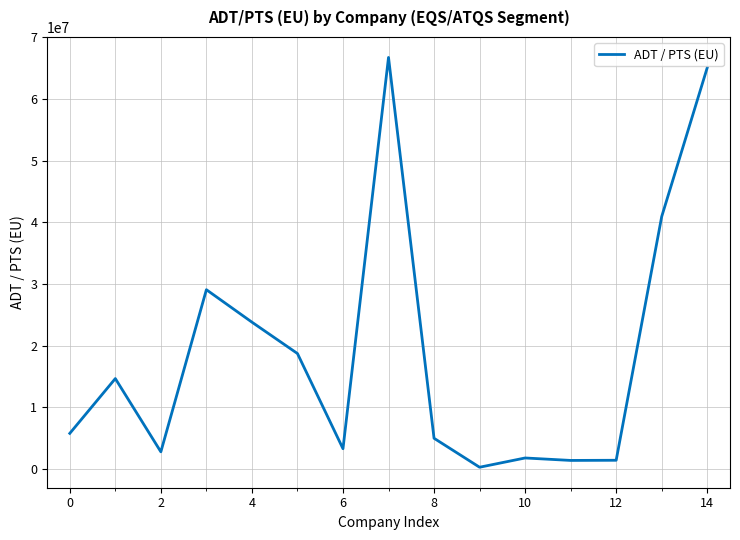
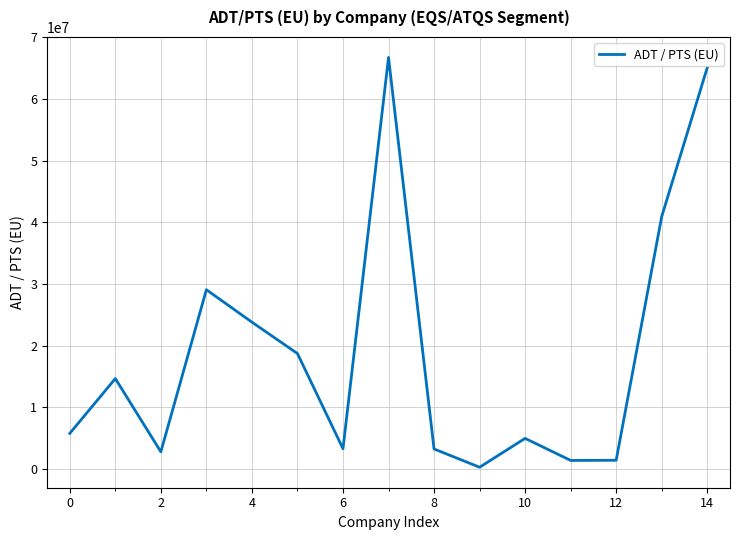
8: 5000000 -> 3000000
10: 2000000 -> 5000000
